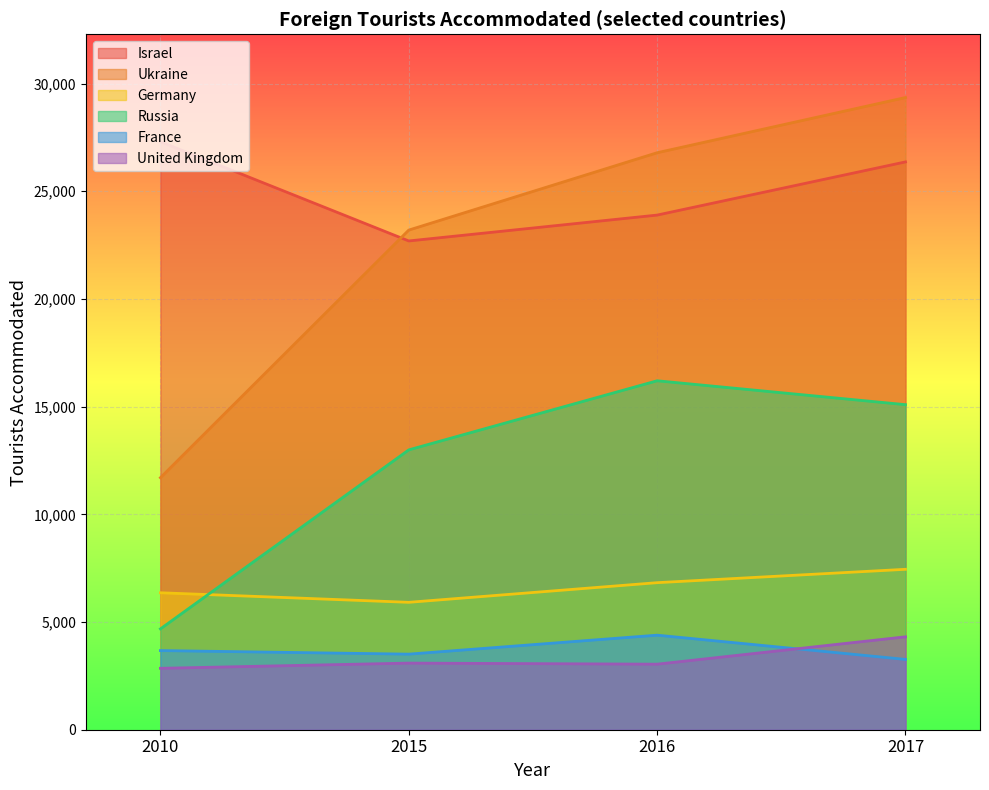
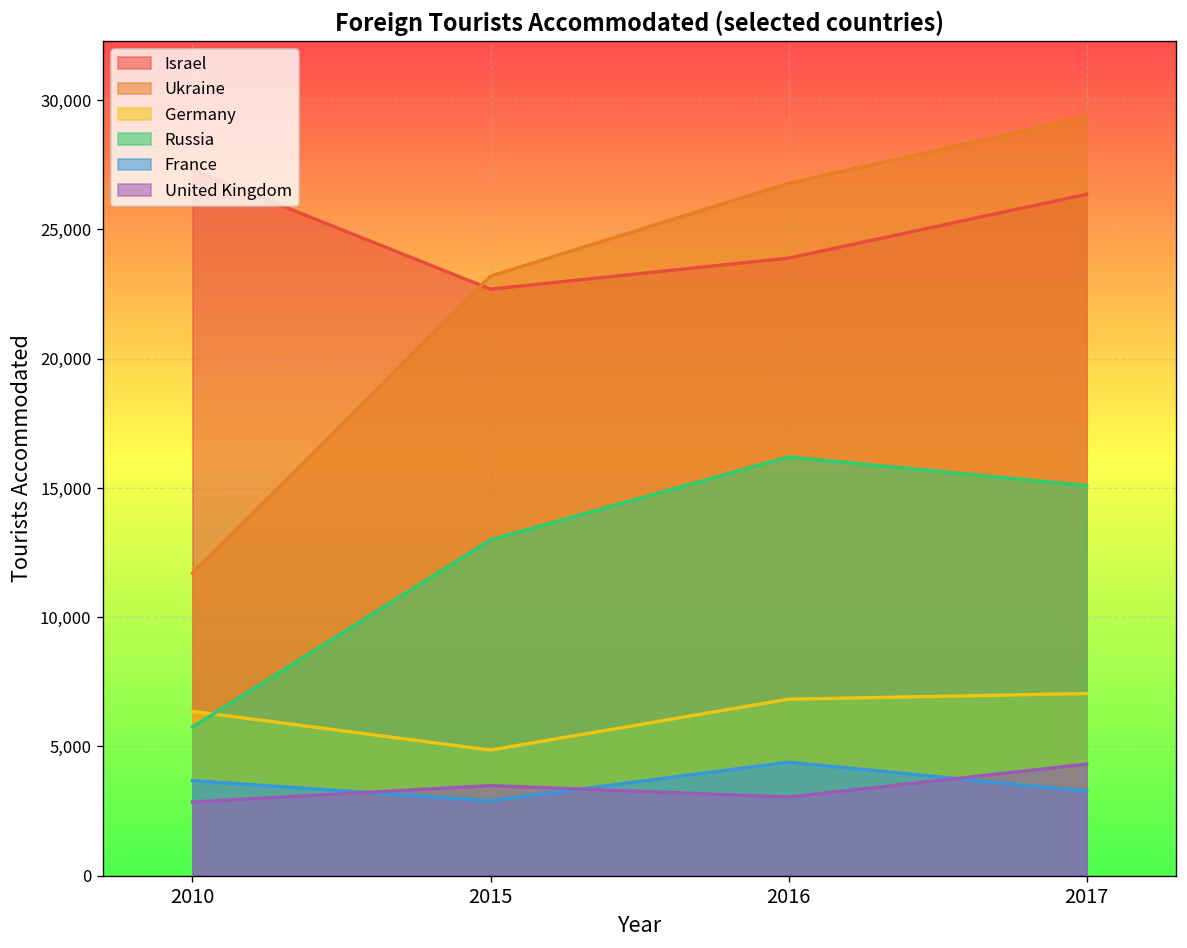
Russia, 2010: 4,700 -> 5,800
Germany, 2015: 5,900 -> 4,900
France, 2015: 3,500 -> 2,900
United Kingdom, 2015: 3,100 -> 3,500
Germany, 2017: 7,400 -> 7,000
